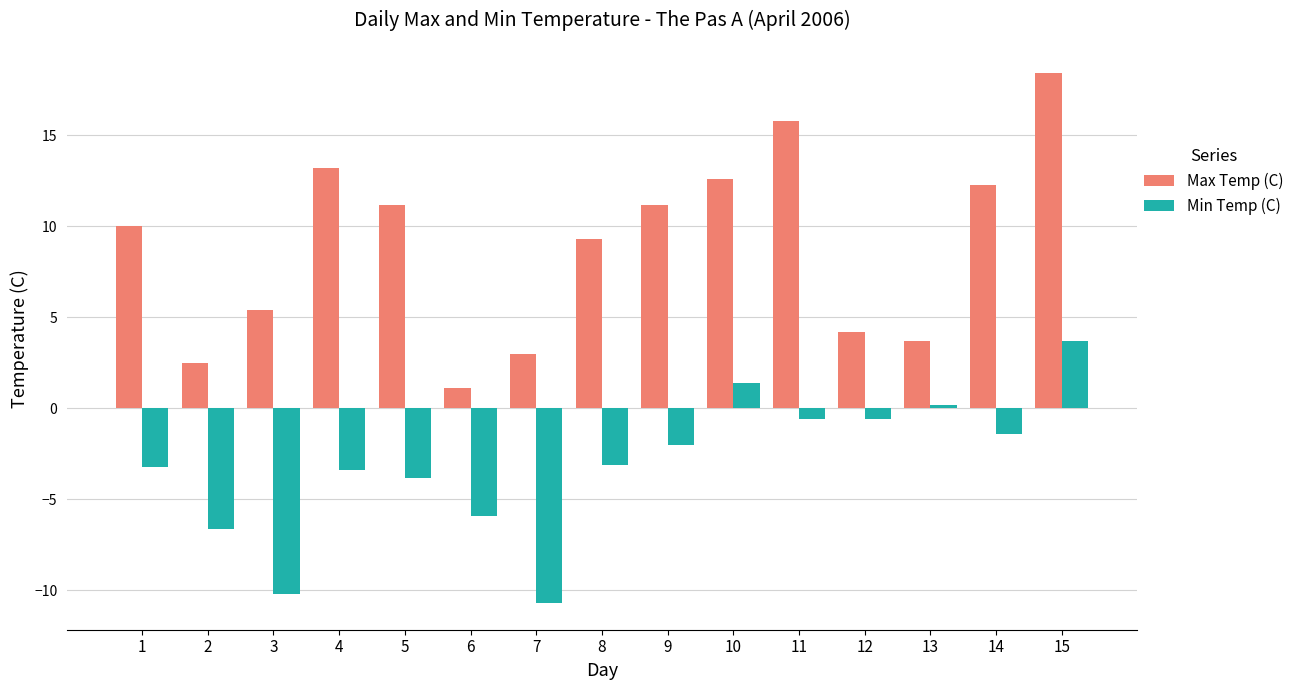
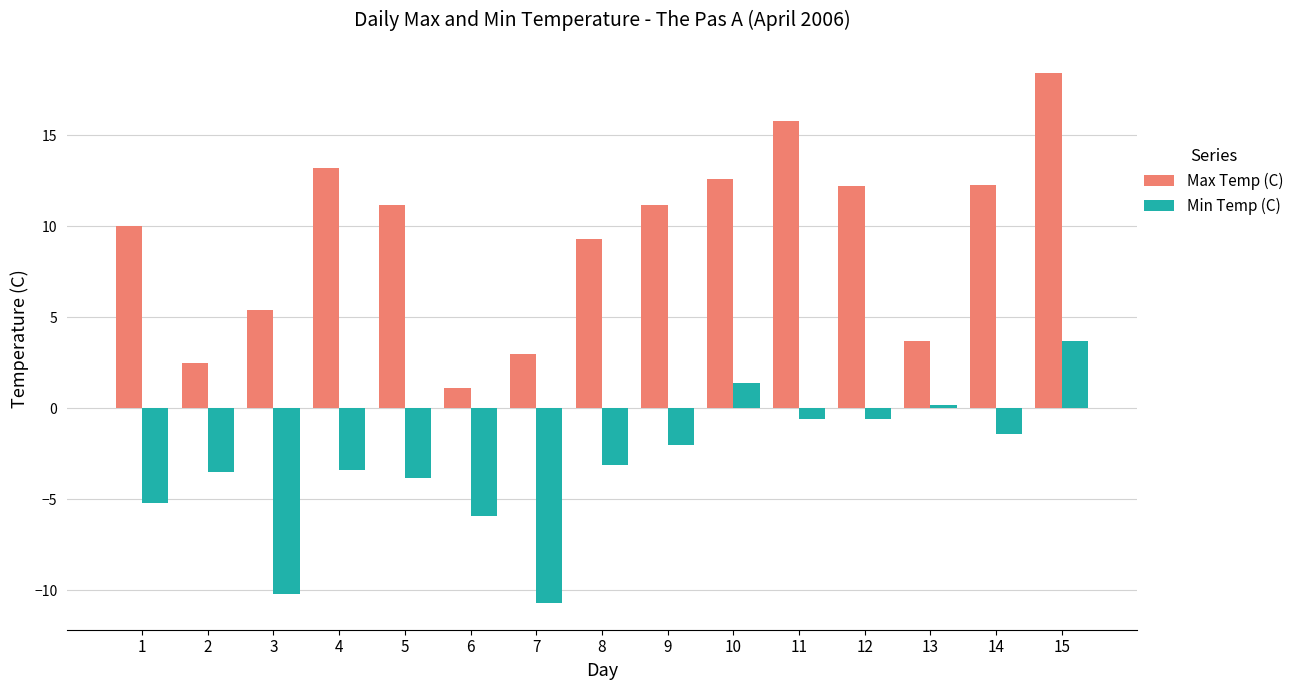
Min Temp (C), 1: -3.2 -> -5.2
Min Temp (C), 2: -6.6 -> -3.5
Max Temp (C), 12: 4.2 -> 12.2
